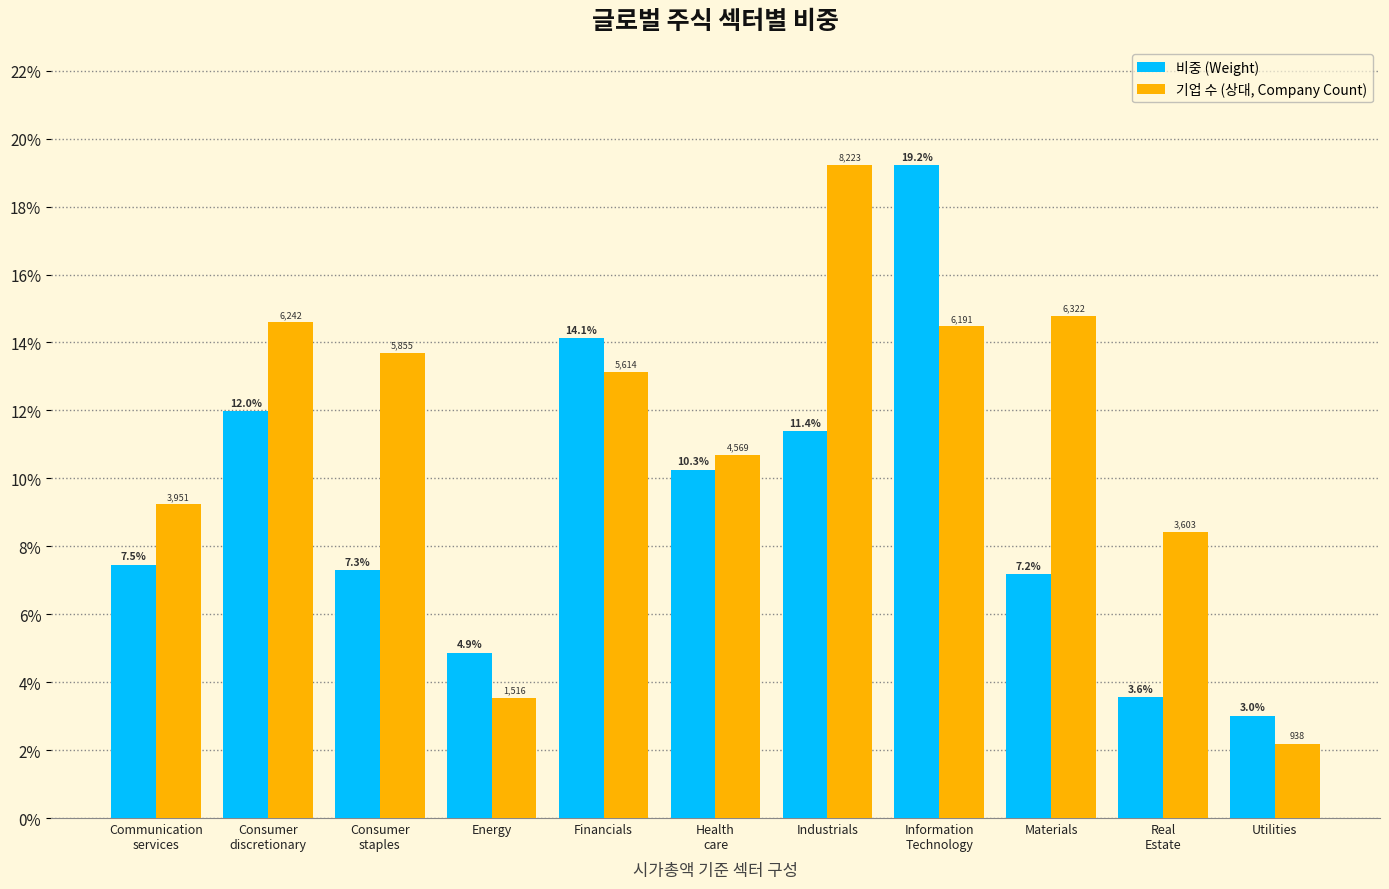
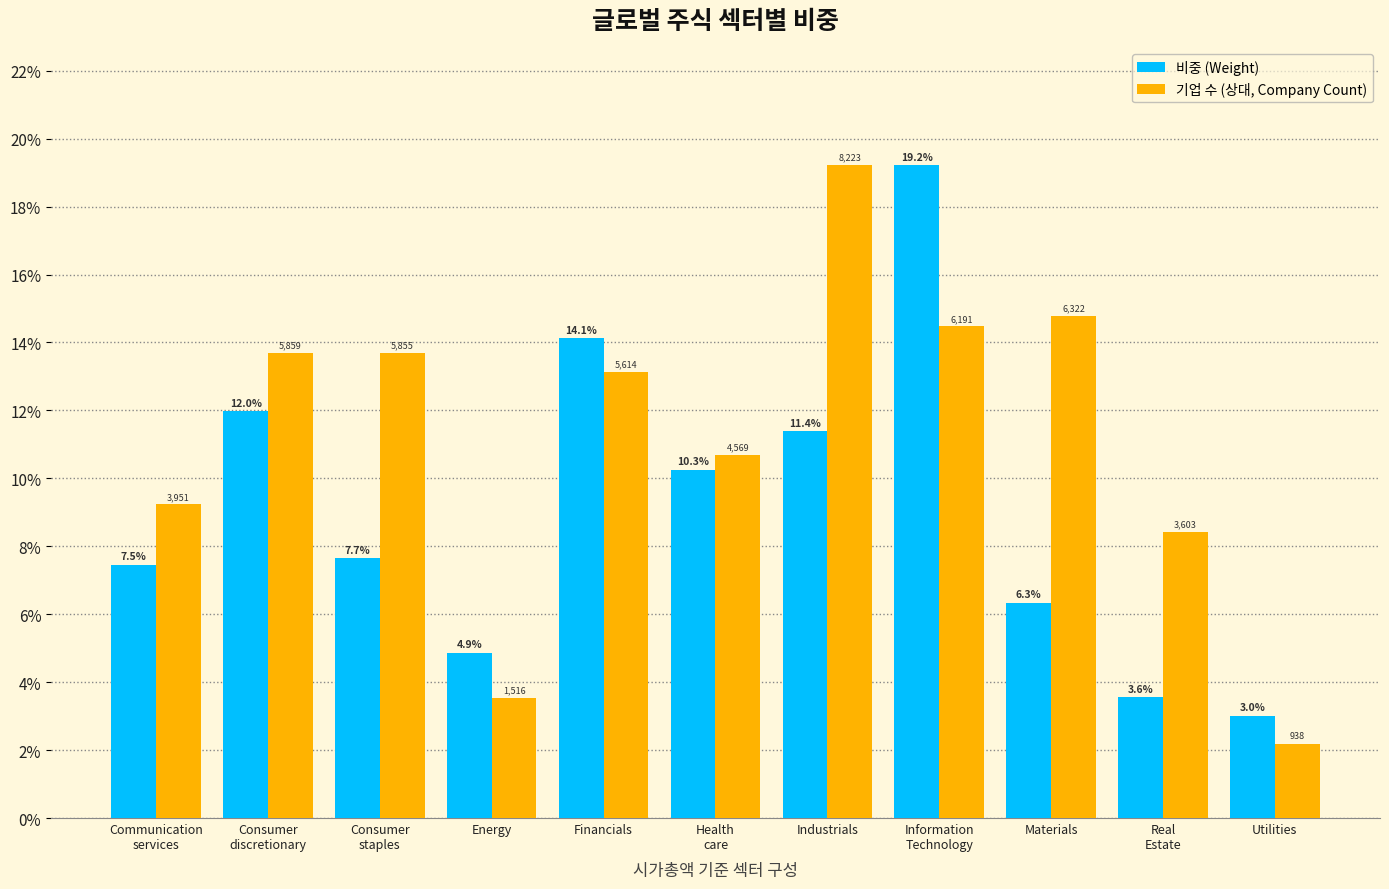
기업 수 (상대, Company Count), Consumer discretionary: 6,242 -> 5,859
비중 (Weight), Consumer staples: 7.3% -> 7.7%
비중 (Weight), Materials: 7.2% -> 6.3%
